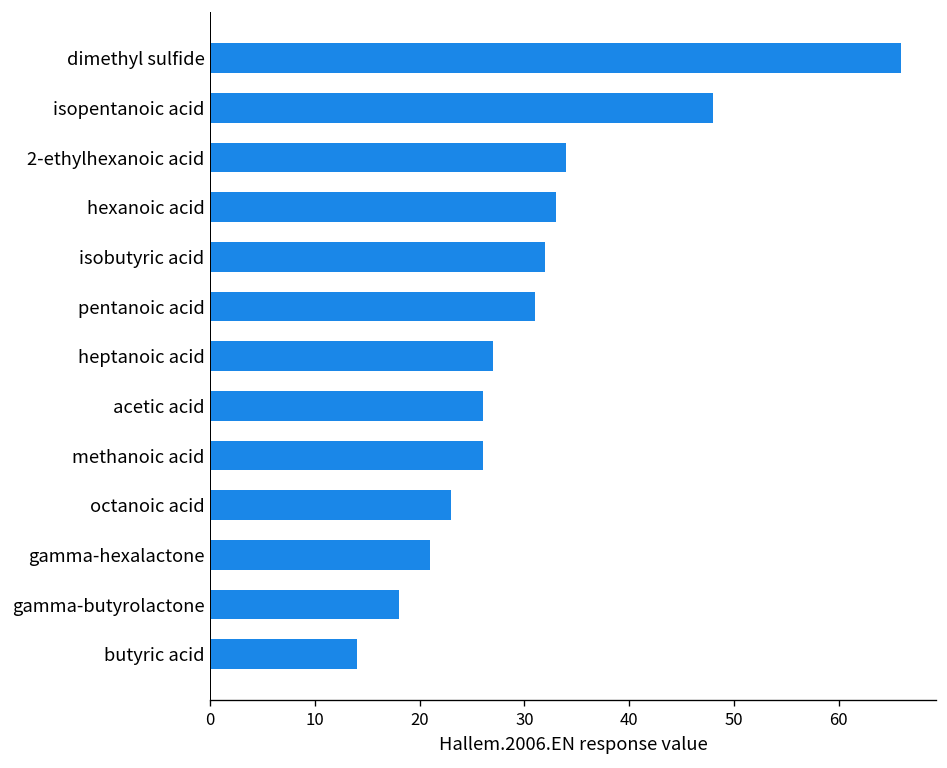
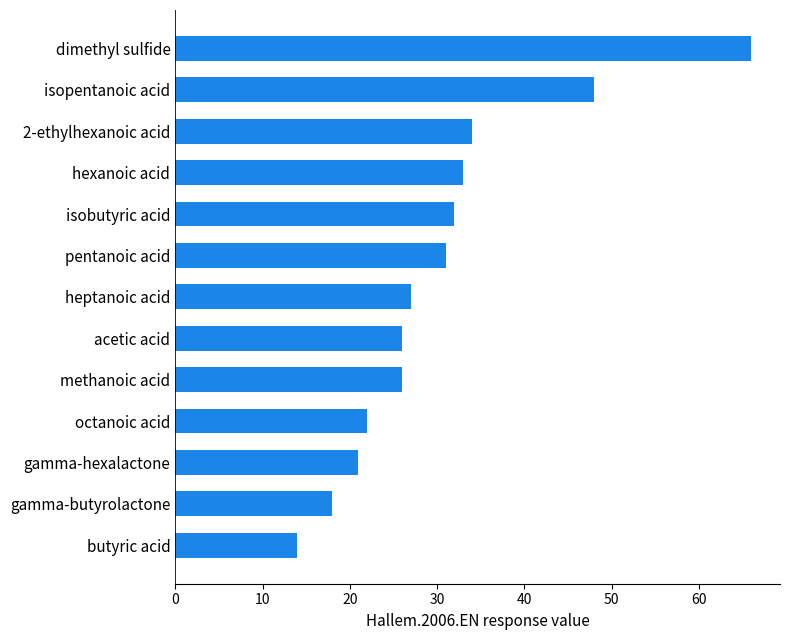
octanoic acid: 23 -> 22
